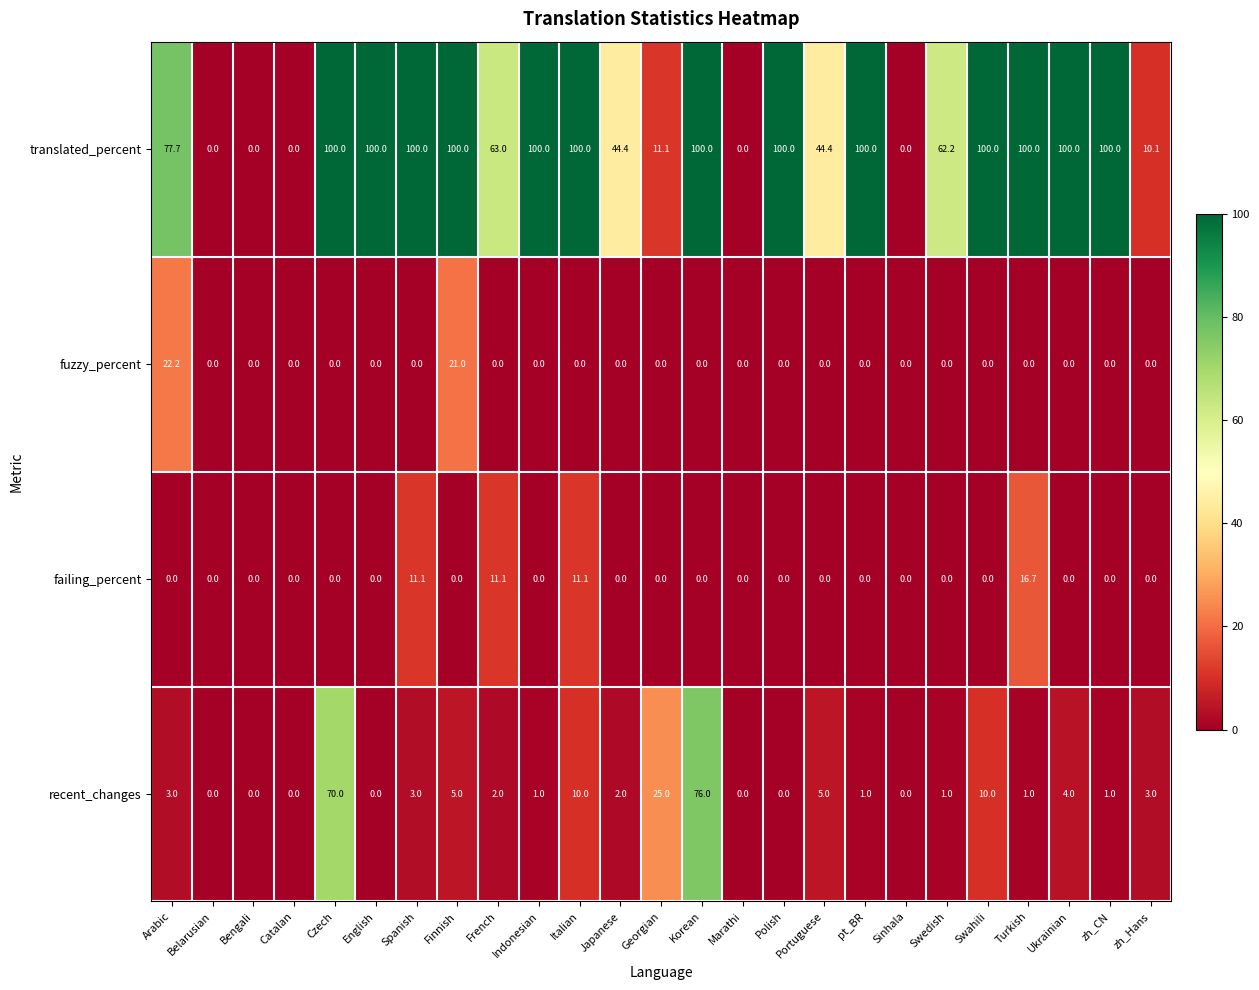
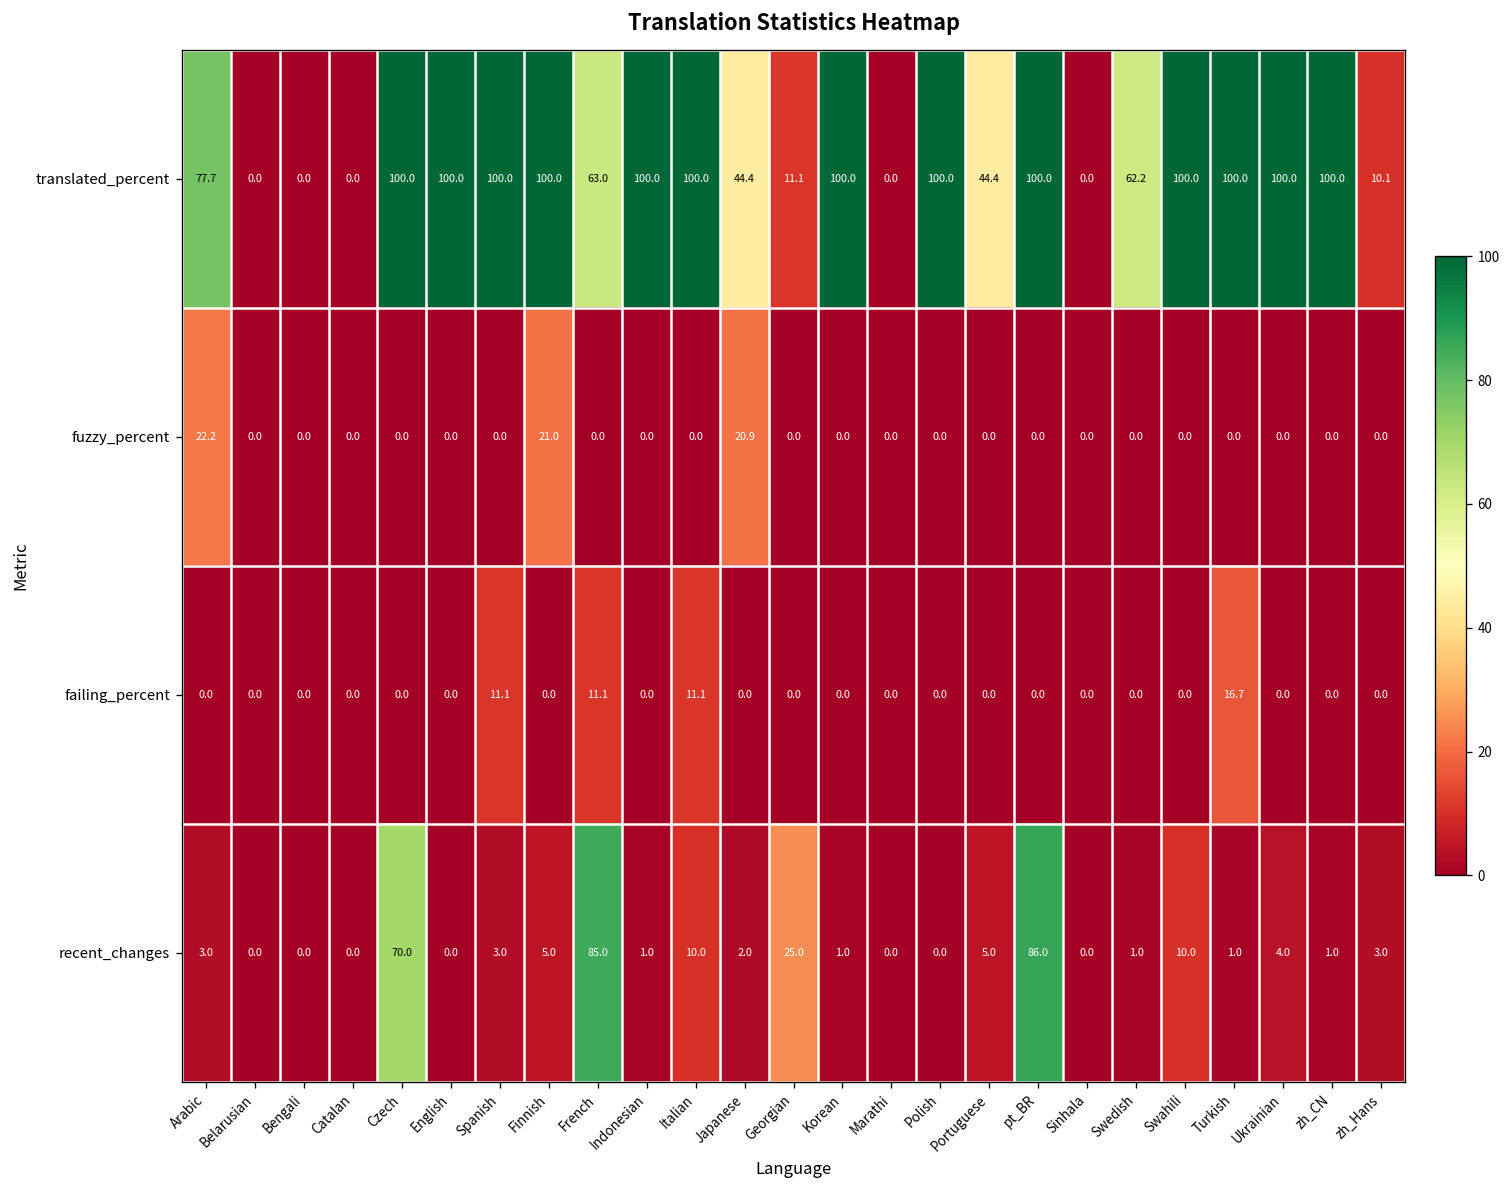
fuzzy_percent, Japanese: 0.0 -> 20.9
recent_changes, French: 2.0 -> 85.0
recent_changes, Korean: 76.0 -> 1.0
recent_changes, pt_BR: 1.0 -> 86.0
